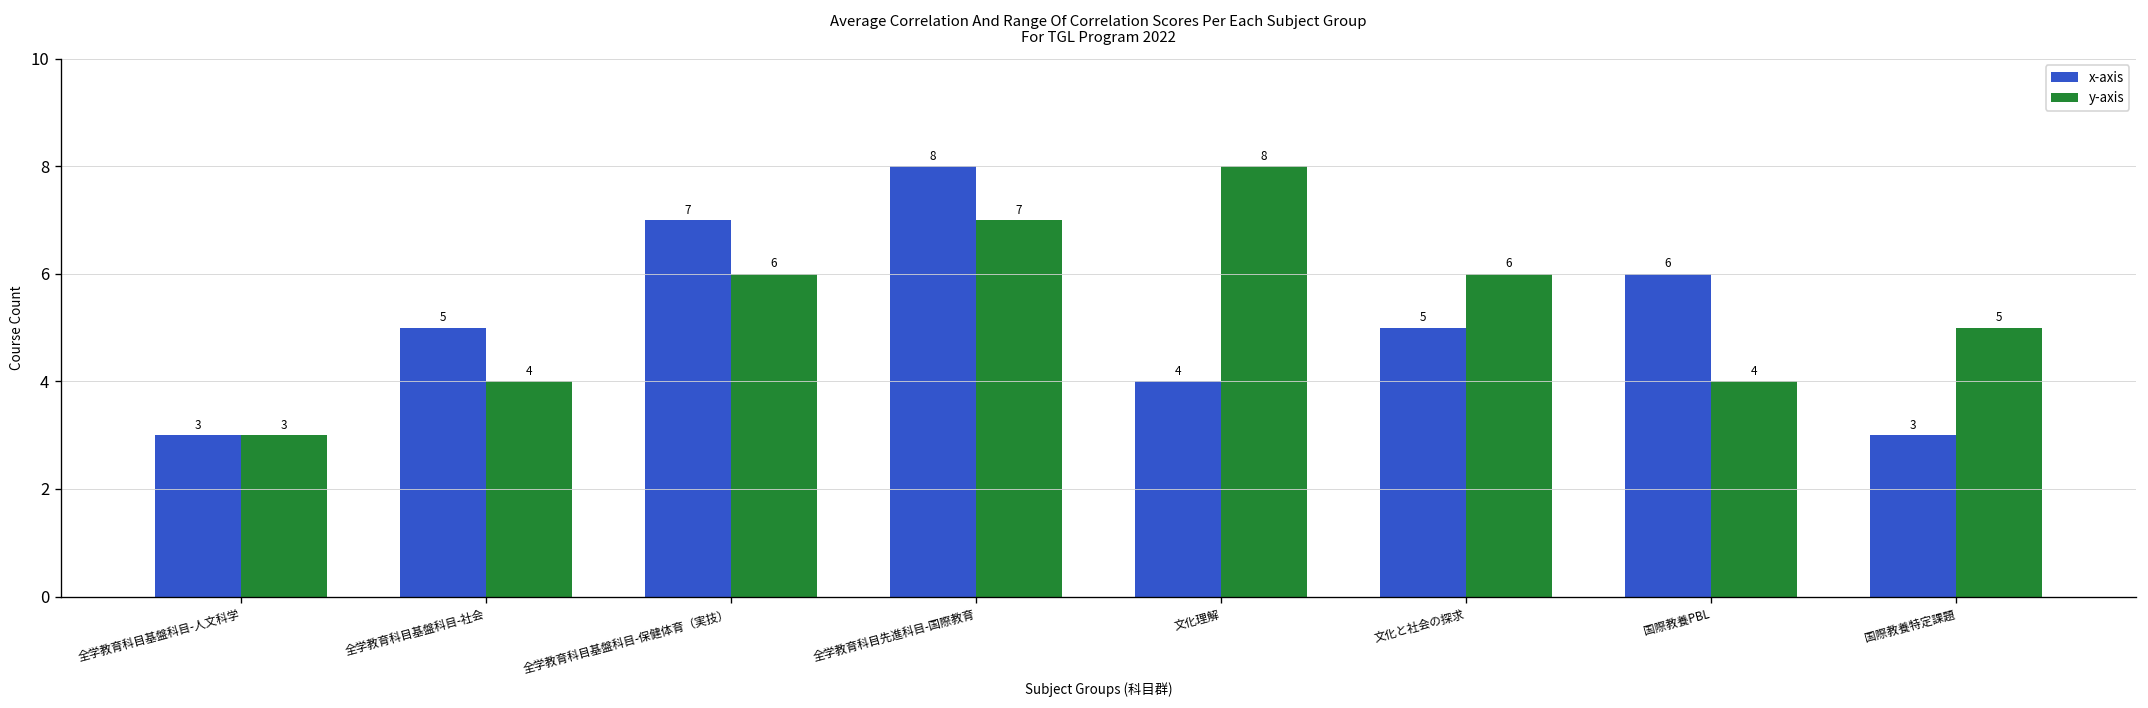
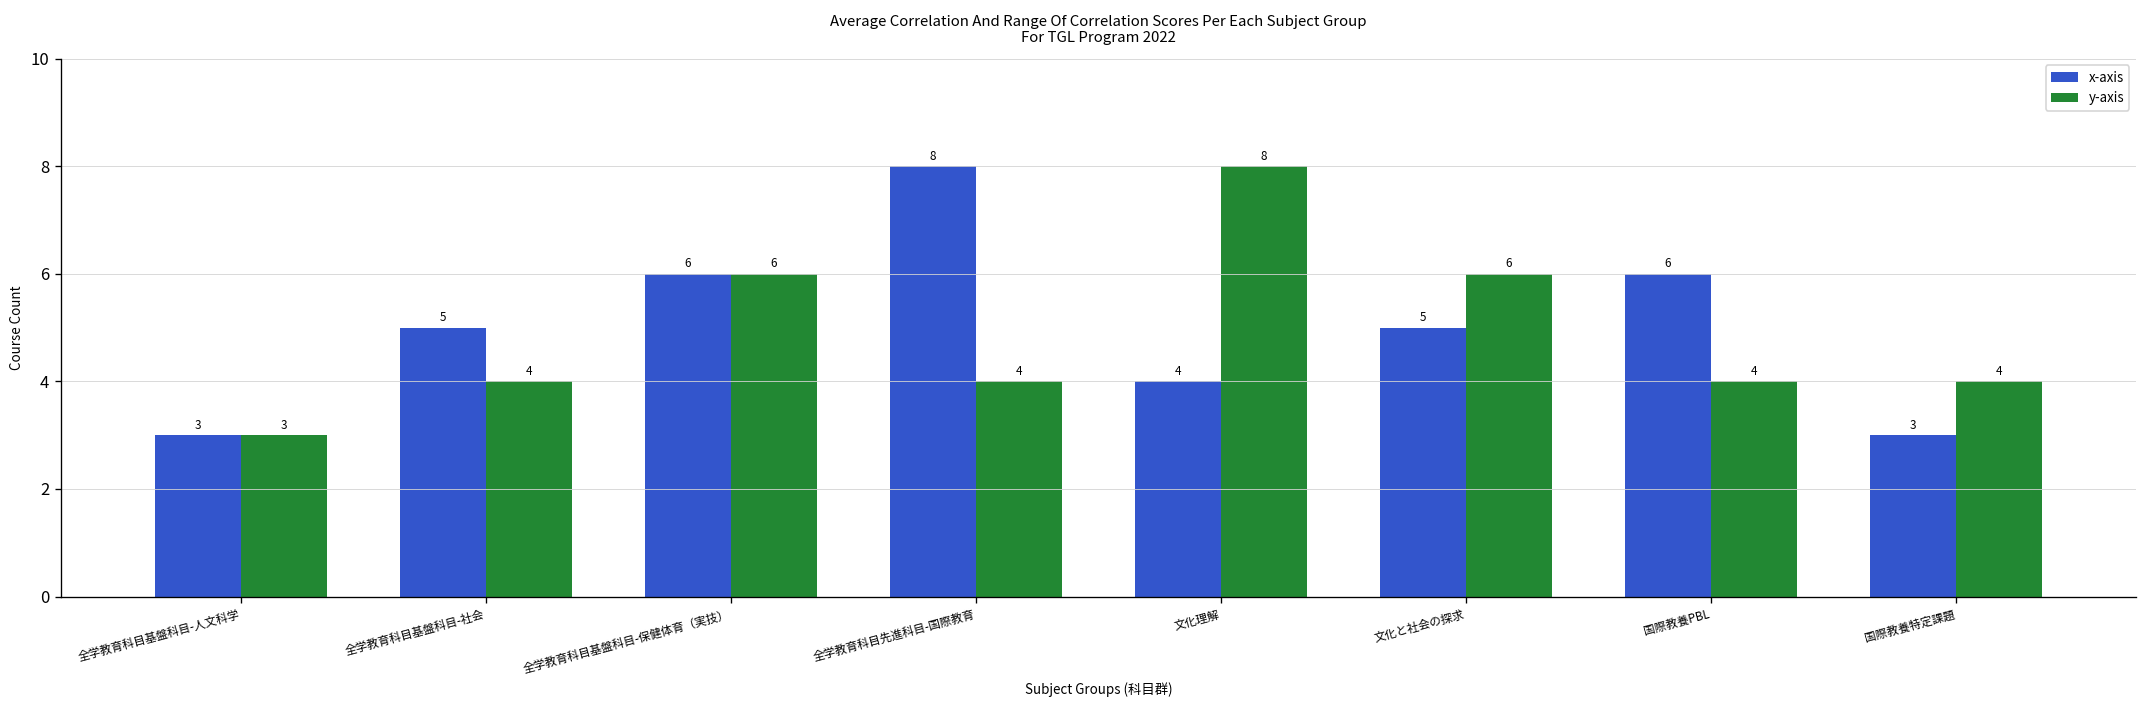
x-axis, 全学教育科目基盤科目-保健体育（実技）: 7 -> 6
y-axis, 全学教育科目先進科目-国際教育: 7 -> 4
y-axis, 国際教養特定課題: 5 -> 4
